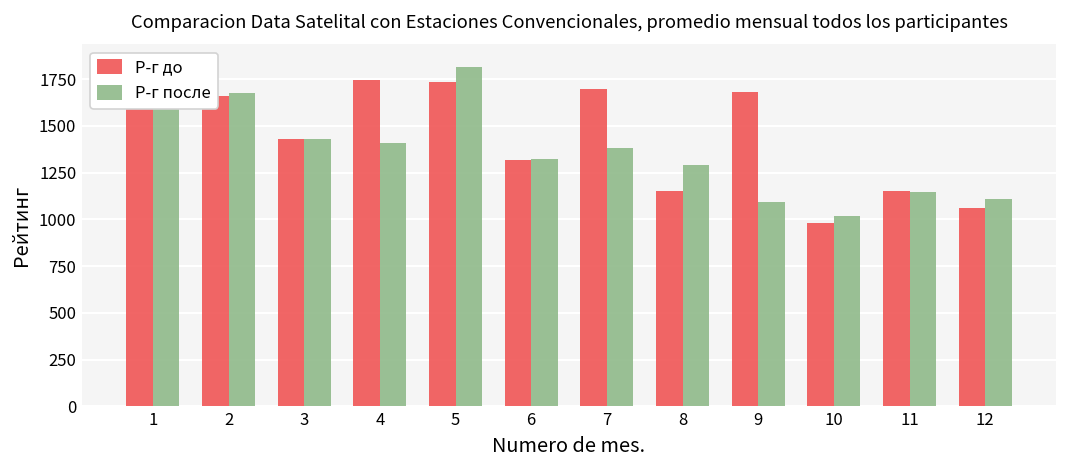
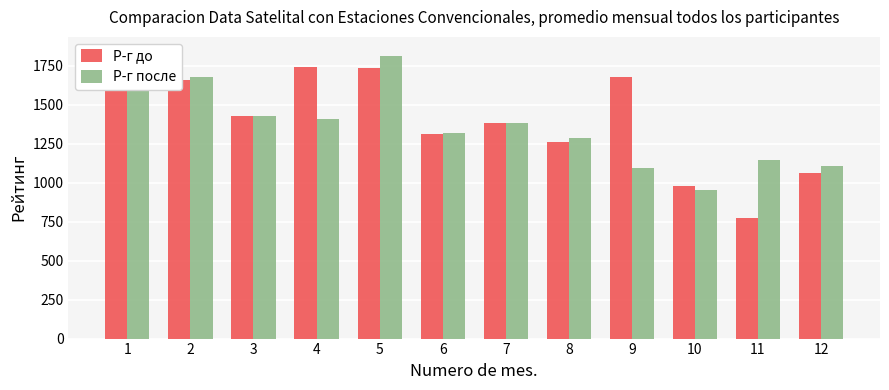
Р-г до, 7: 1700 -> 1390
Р-г до, 8: 1150 -> 1260
Р-г после, 10: 1020 -> 960
Р-г до, 11: 1150 -> 770
